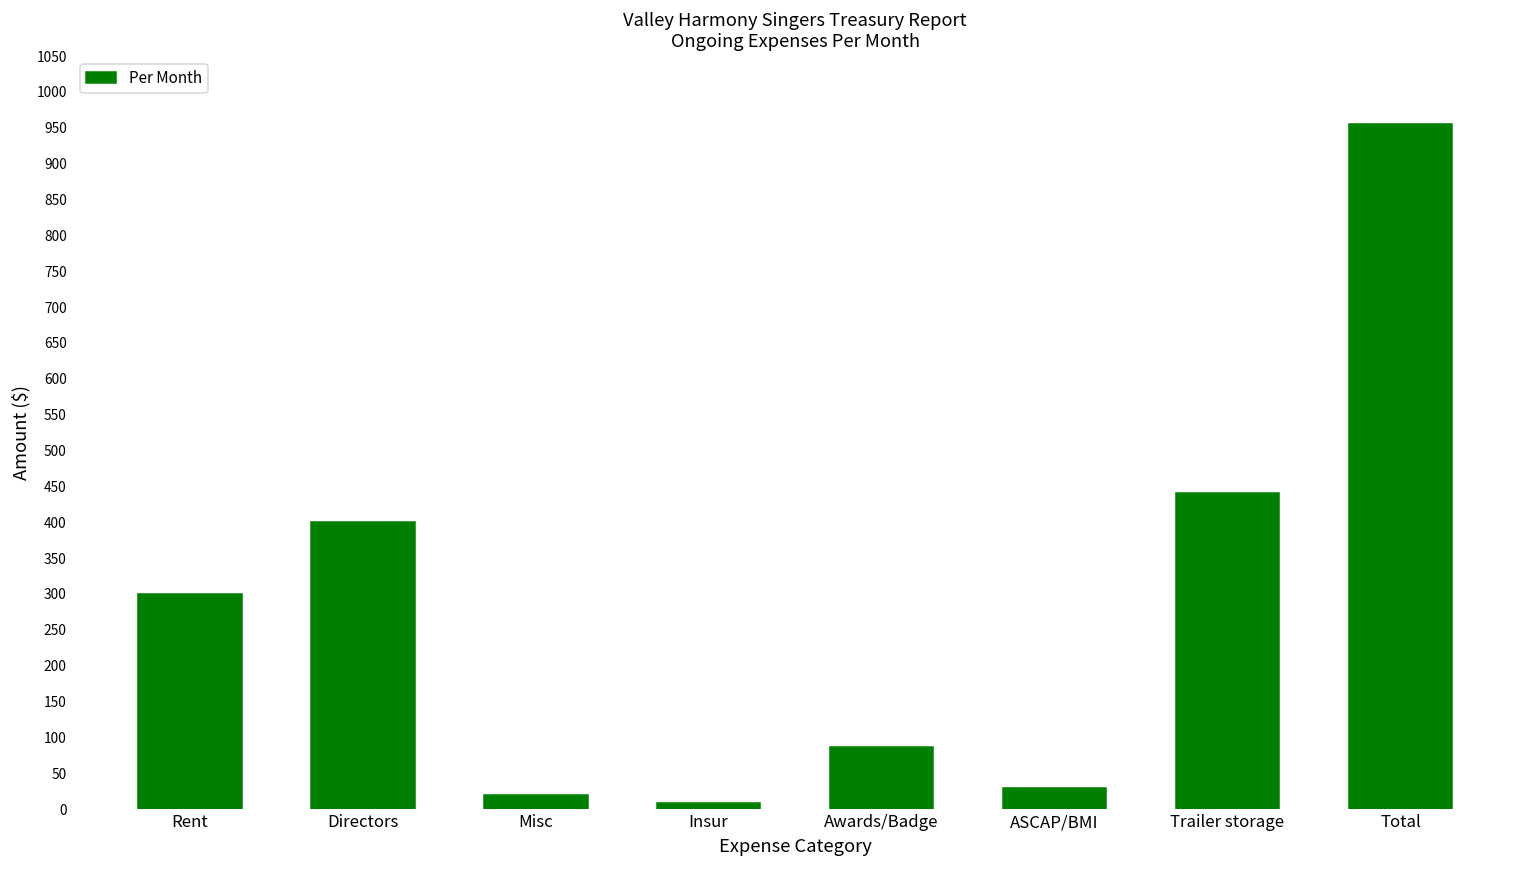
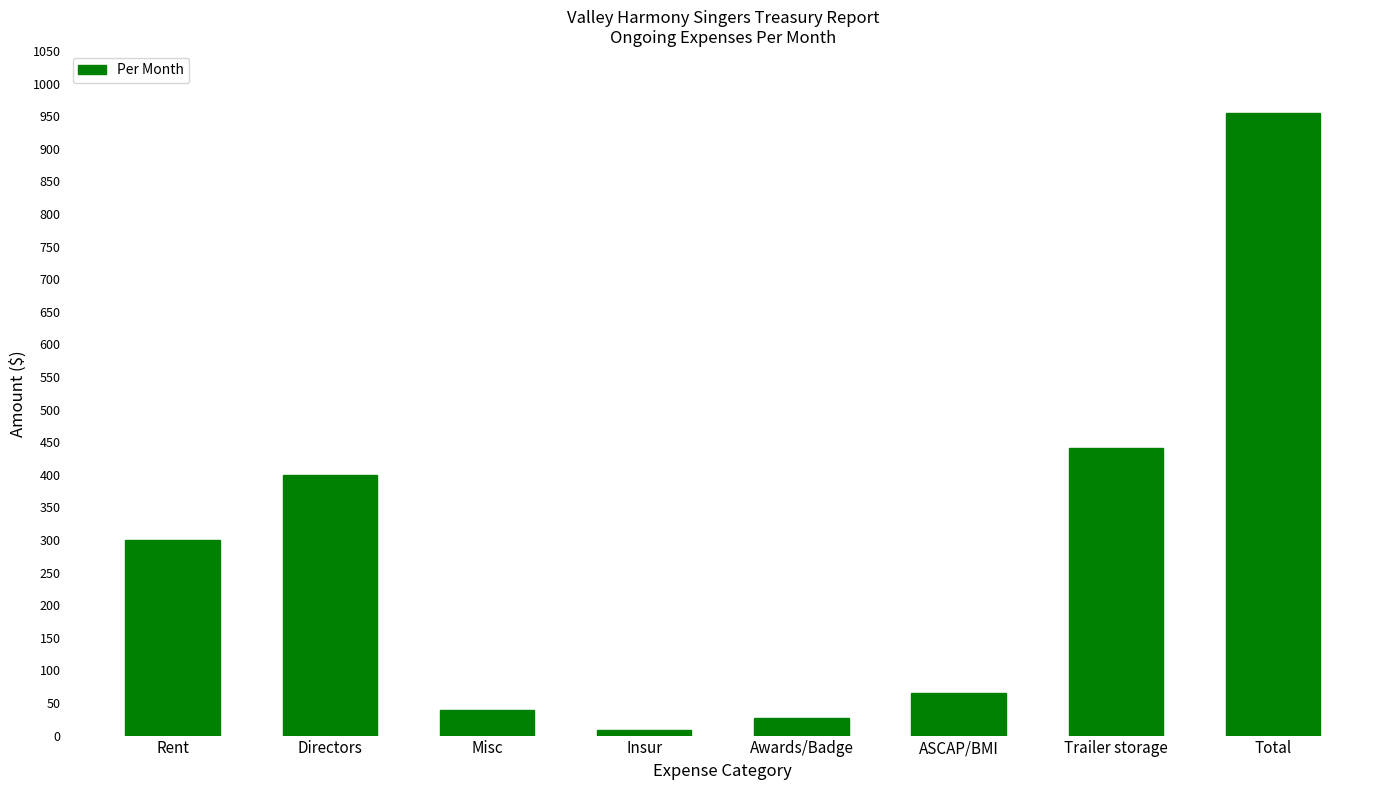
Misc: 20 -> 40
Awards/Badge: 90 -> 30
ASCAP/BMI: 30 -> 70
